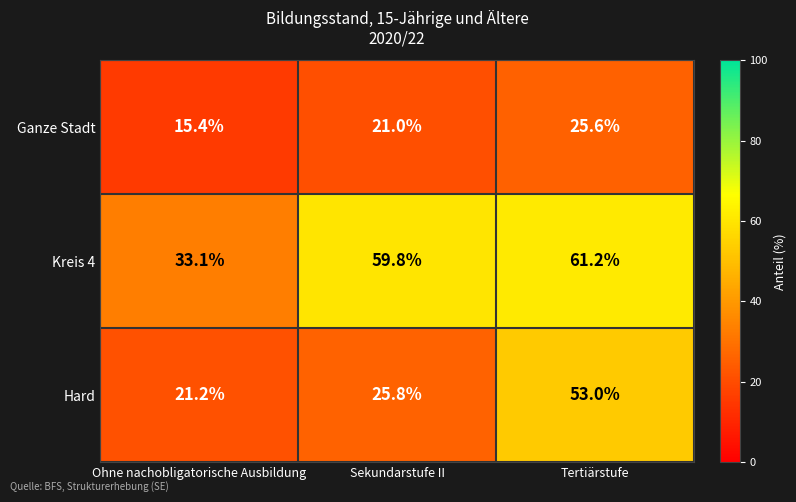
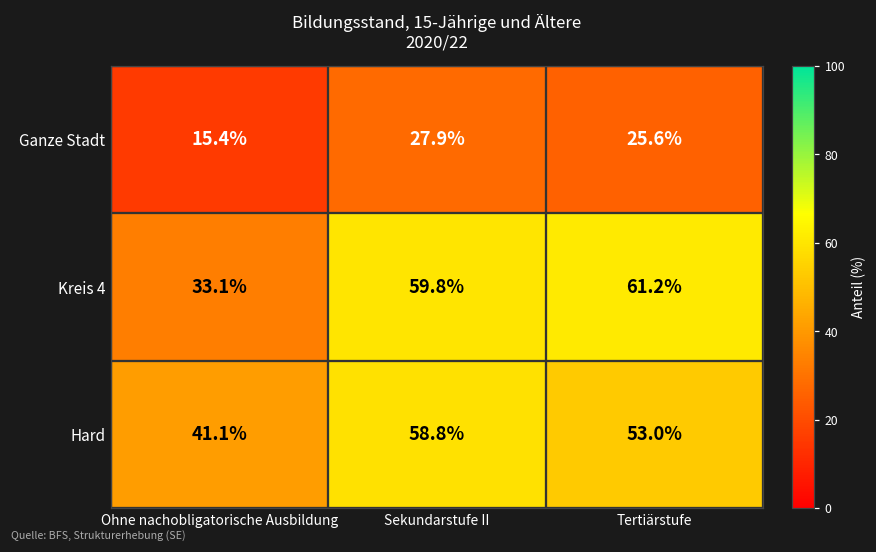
Ganze Stadt, Sekundarstufe II: 21.0% -> 27.9%
Hard, Ohne nachobligatorische Ausbildung: 21.2% -> 41.1%
Hard, Sekundarstufe II: 25.8% -> 58.8%
